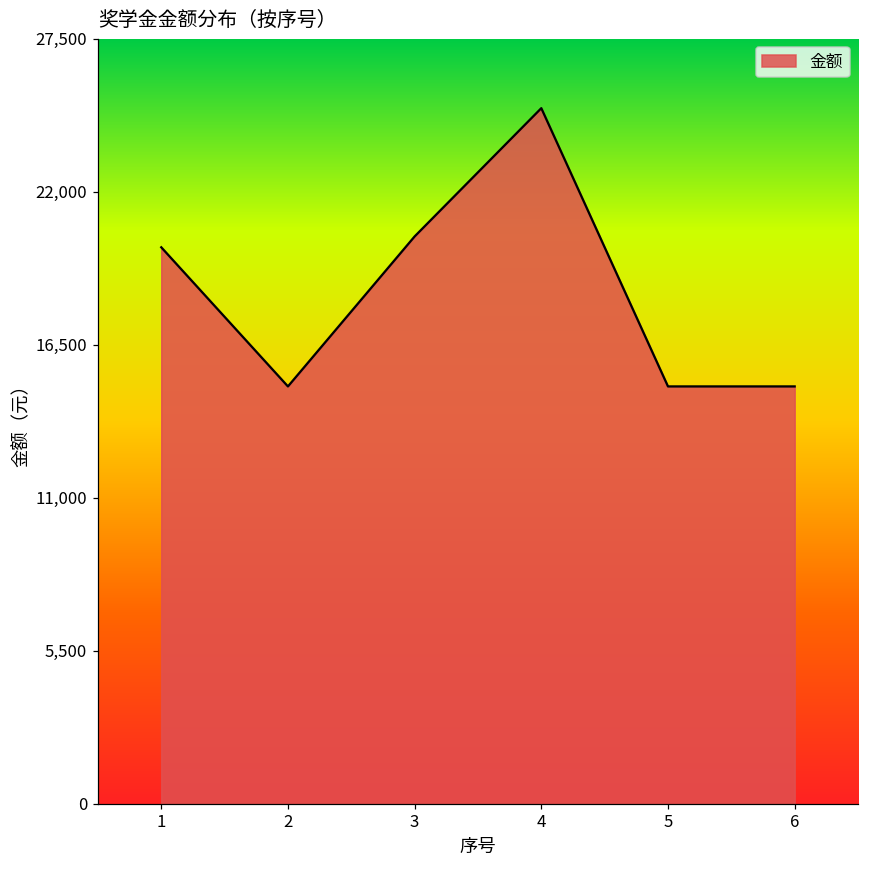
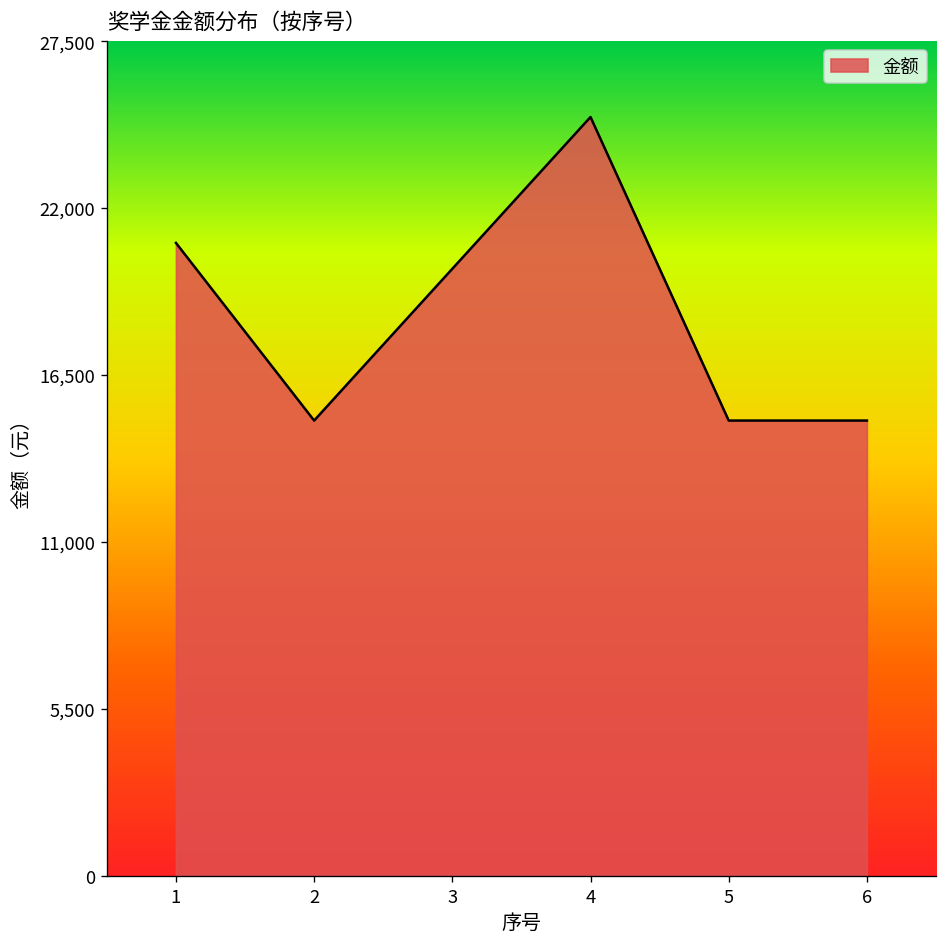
1: 20,000 -> 20,900
3: 20,400 -> 20,000
